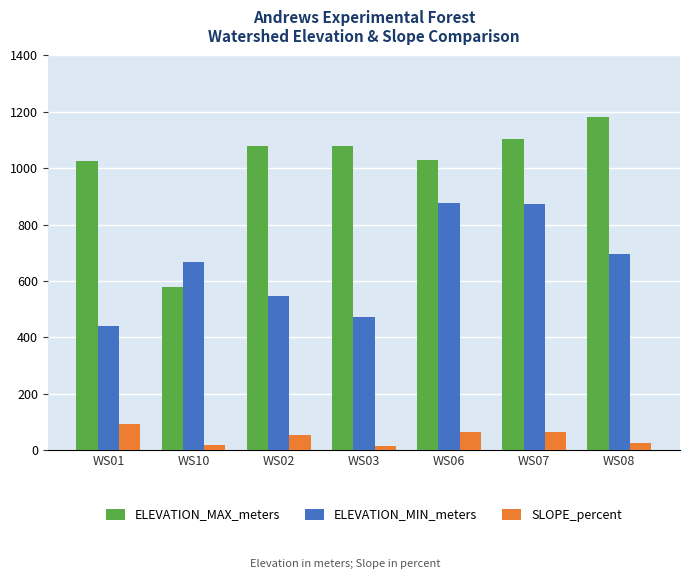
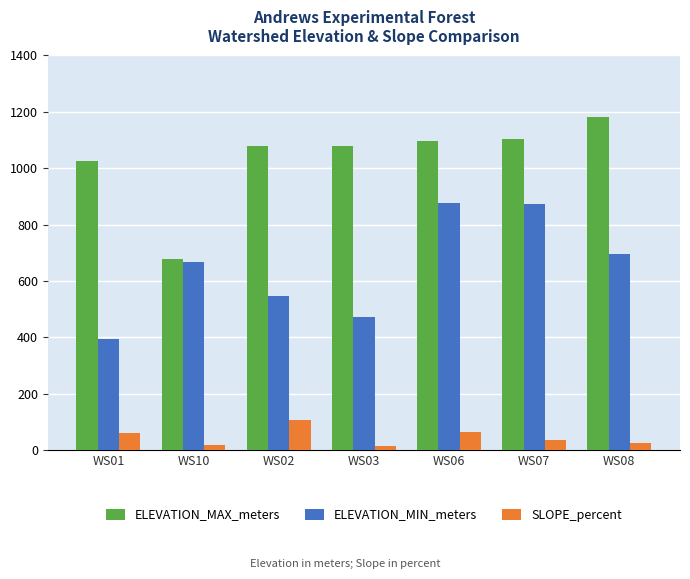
ELEVATION_MIN_meters, WS01: 440 -> 390
SLOPE_percent, WS01: 90 -> 60
ELEVATION_MAX_meters, WS10: 580 -> 680
SLOPE_percent, WS02: 50 -> 110
ELEVATION_MAX_meters, WS06: 1030 -> 1100
SLOPE_percent, WS07: 60 -> 30
